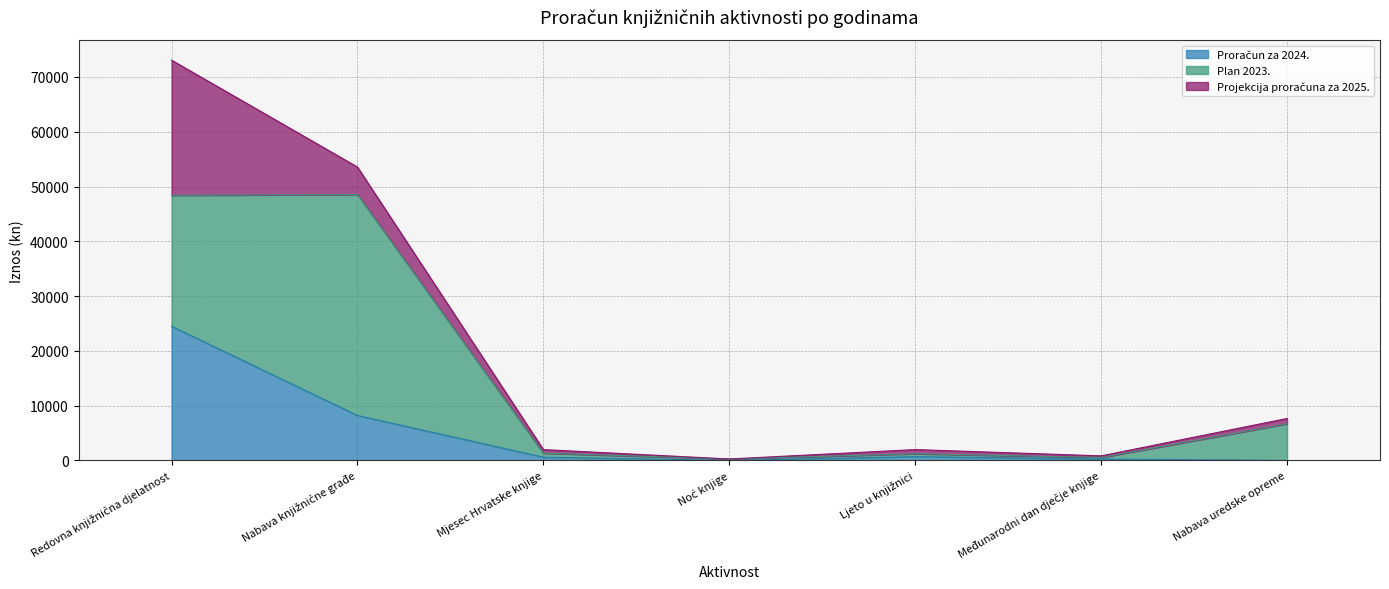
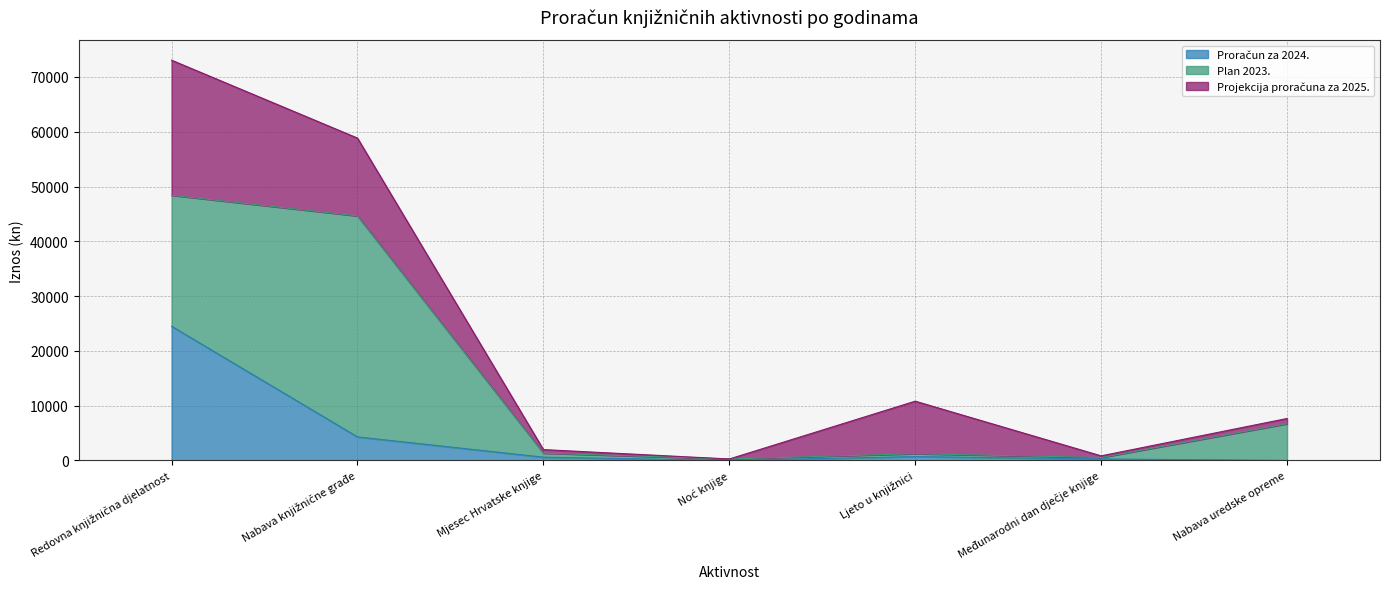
Proračun za 2024., Nabava knjižnične građe: 8000 -> 4000
Projekcija proračuna za 2025., Nabava knjižnične građe: 5000 -> 14000
Projekcija proračuna za 2025., Ljeto u knjižnici: 1000 -> 10000
